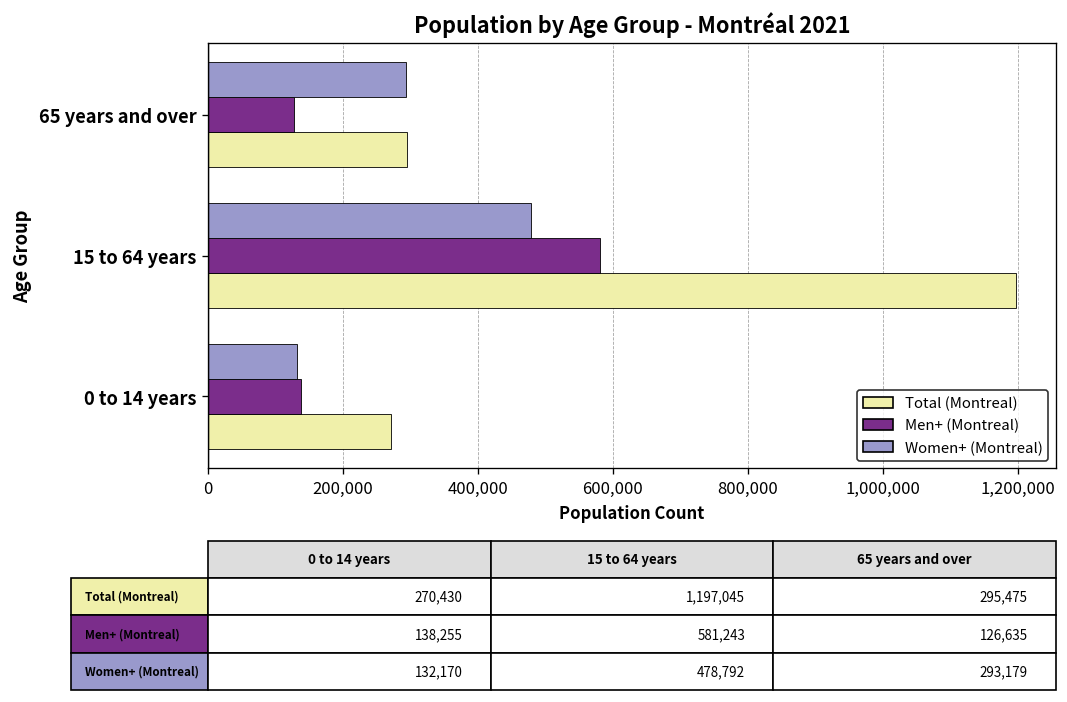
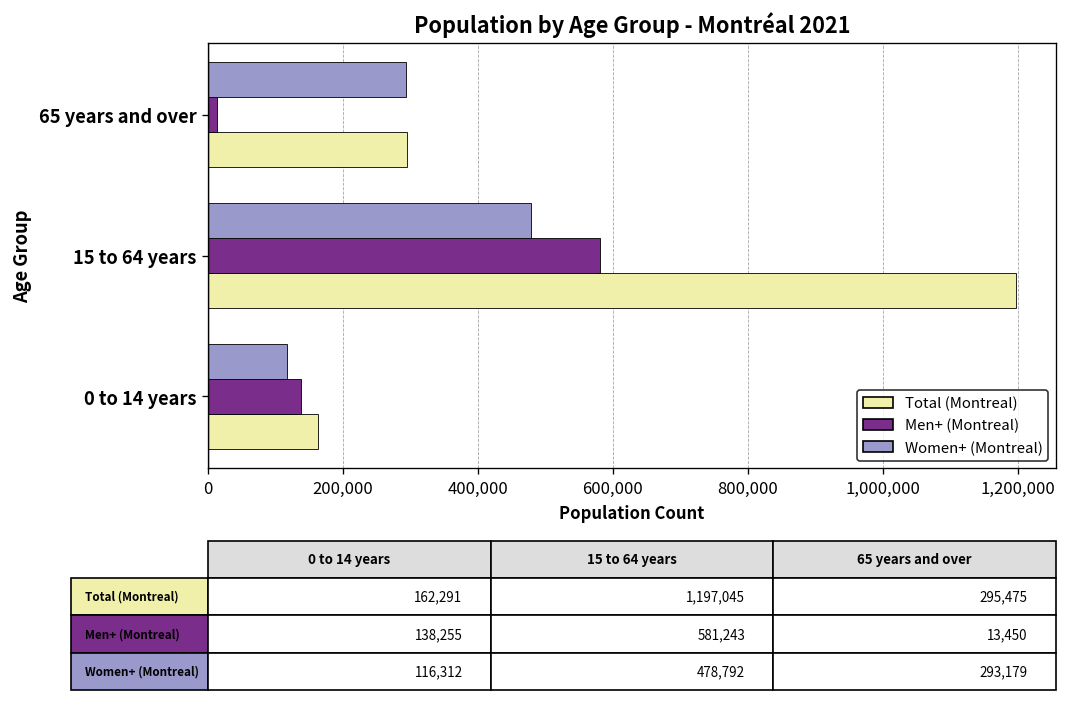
Men+ (Montreal), 65 years and over: 126,635 -> 13,450
Women+ (Montreal), 0 to 14 years: 132,170 -> 116,312
Total (Montreal), 0 to 14 years: 270,430 -> 162,291
